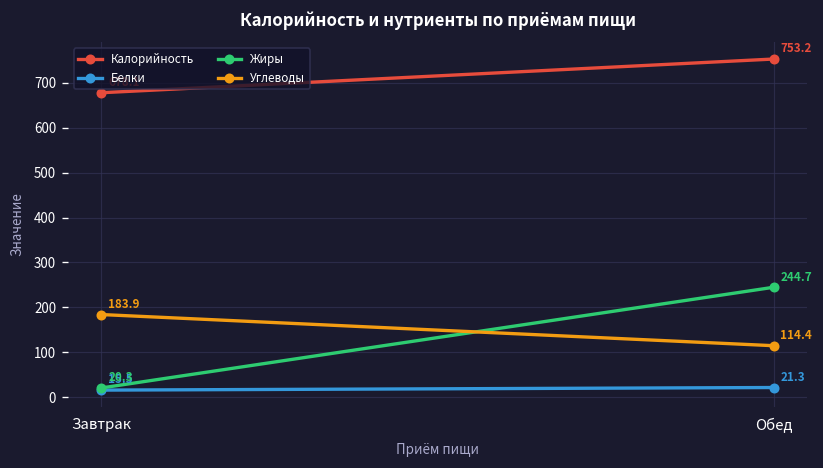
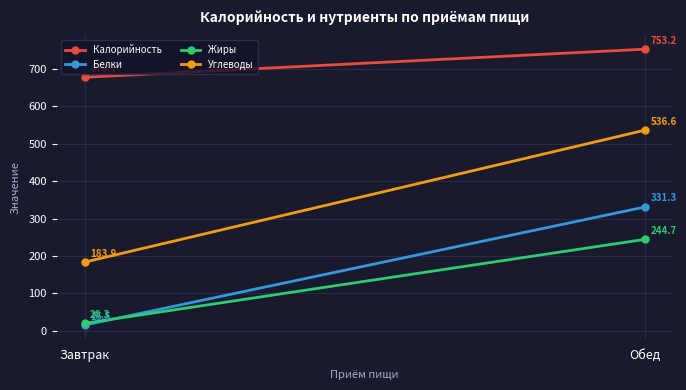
Белки, Обед: 21.3 -> 331.3
Углеводы, Обед: 114.4 -> 536.6
